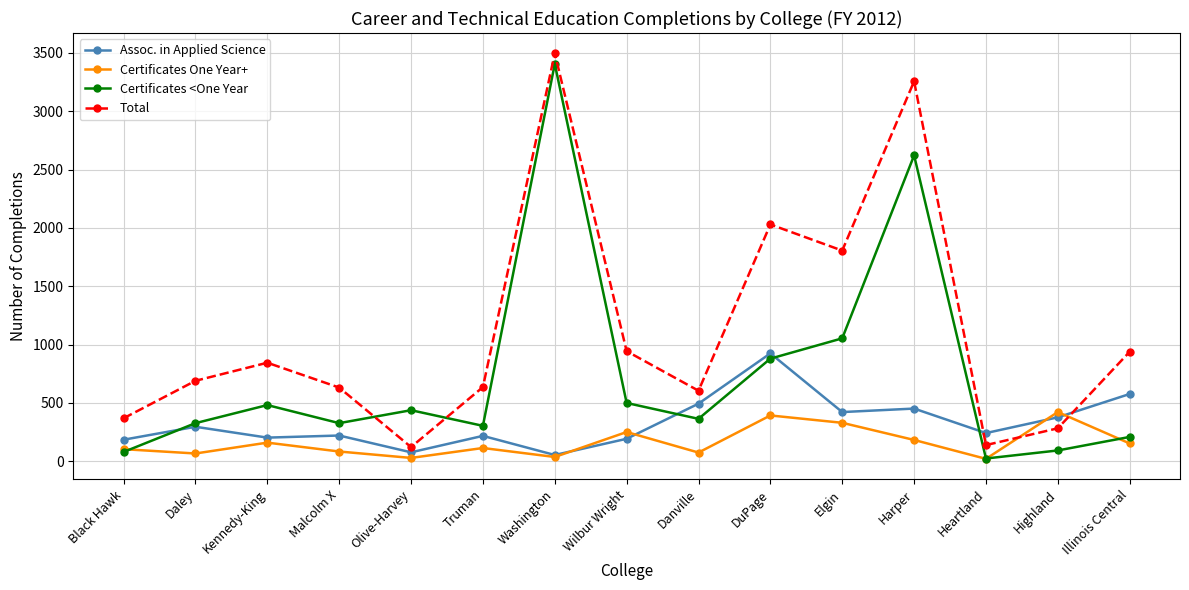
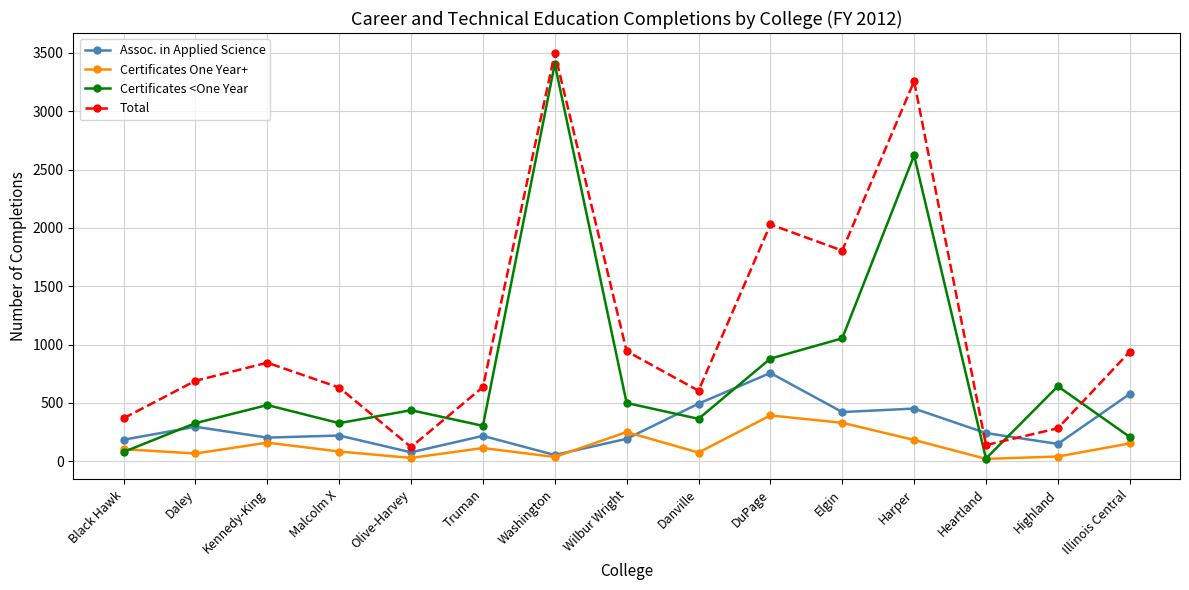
Assoc. in Applied Science, DuPage: 930 -> 760
Assoc. in Applied Science, Highland: 380 -> 150
Certificates One Year+, Highland: 420 -> 40
Certificates <One Year, Highland: 90 -> 640
